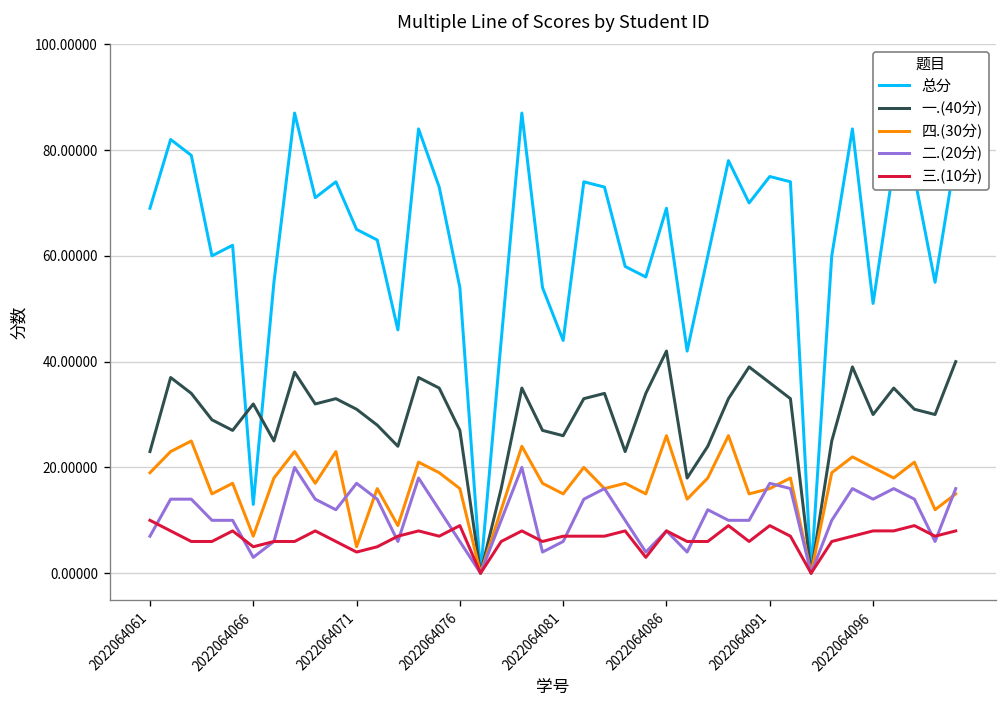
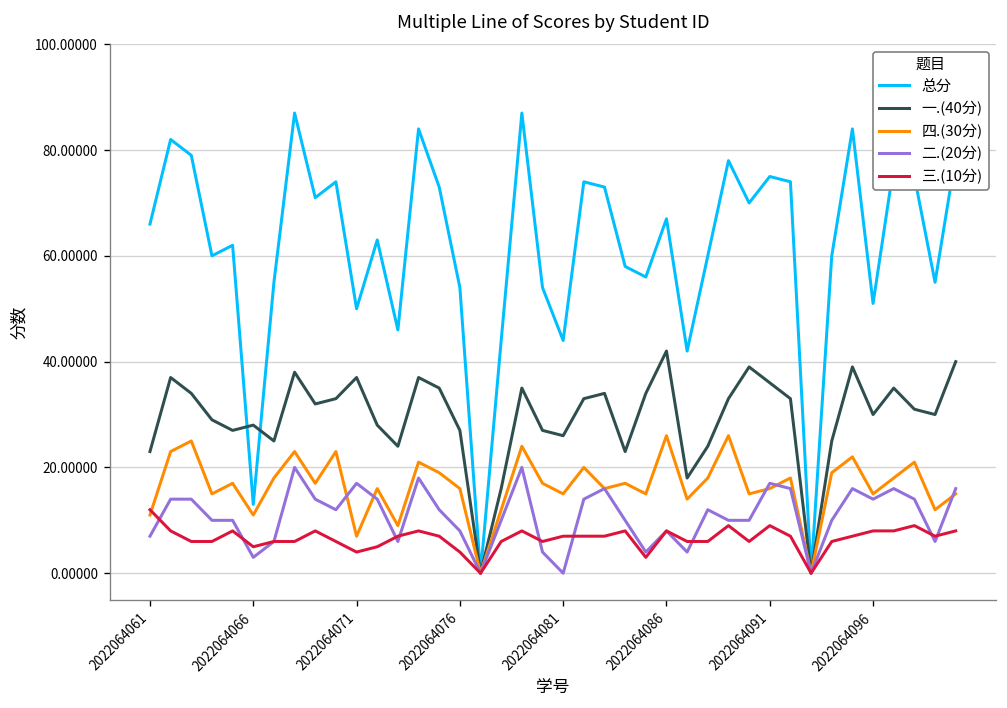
总分, 2022064061: 69 -> 66
四.(30分), 2022064061: 19 -> 11
三.(10分), 2022064061: 10 -> 12
一.(40分), 2022064066: 32 -> 28
四.(30分), 2022064066: 7 -> 11
总分, 2022064071: 65 -> 50
一.(40分), 2022064071: 31 -> 37
四.(30分), 2022064071: 5 -> 7
二.(20分), 2022064076: 6 -> 8
三.(10分), 2022064076: 9 -> 4
二.(20分), 2022064081: 6 -> 0
总分, 2022064086: 69 -> 67
四.(30分), 2022064096: 20 -> 15
